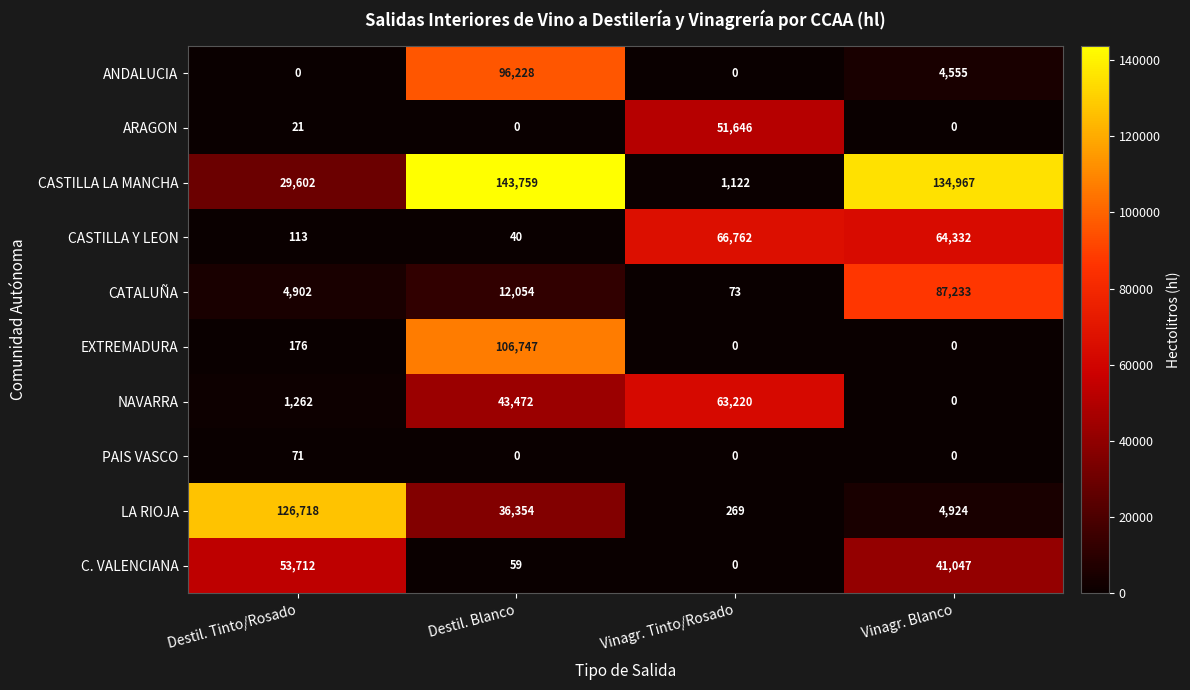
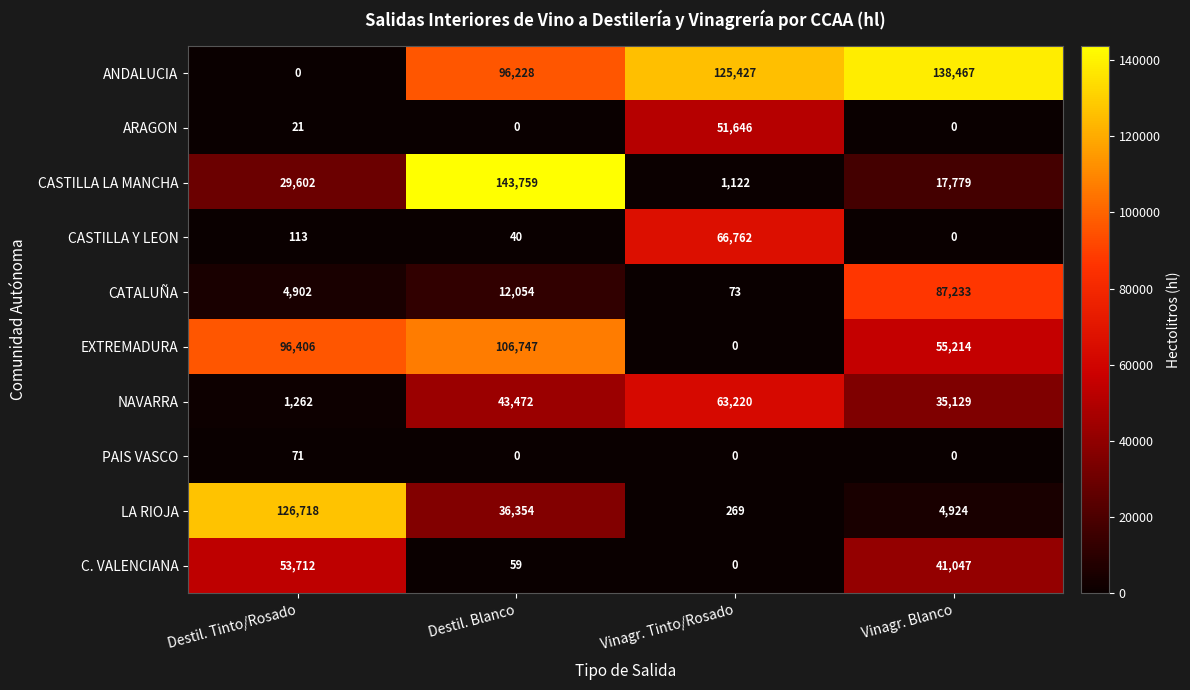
ANDALUCIA, Vinagr. Tinto/Rosado: 0 -> 125,427
ANDALUCIA, Vinagr. Blanco: 4,555 -> 138,467
CASTILLA LA MANCHA, Vinagr. Blanco: 134,967 -> 17,779
CASTILLA Y LEON, Vinagr. Blanco: 64,332 -> 0
EXTREMADURA, Destil. Tinto/Rosado: 176 -> 96,406
EXTREMADURA, Vinagr. Blanco: 0 -> 55,214
NAVARRA, Vinagr. Blanco: 0 -> 35,129
